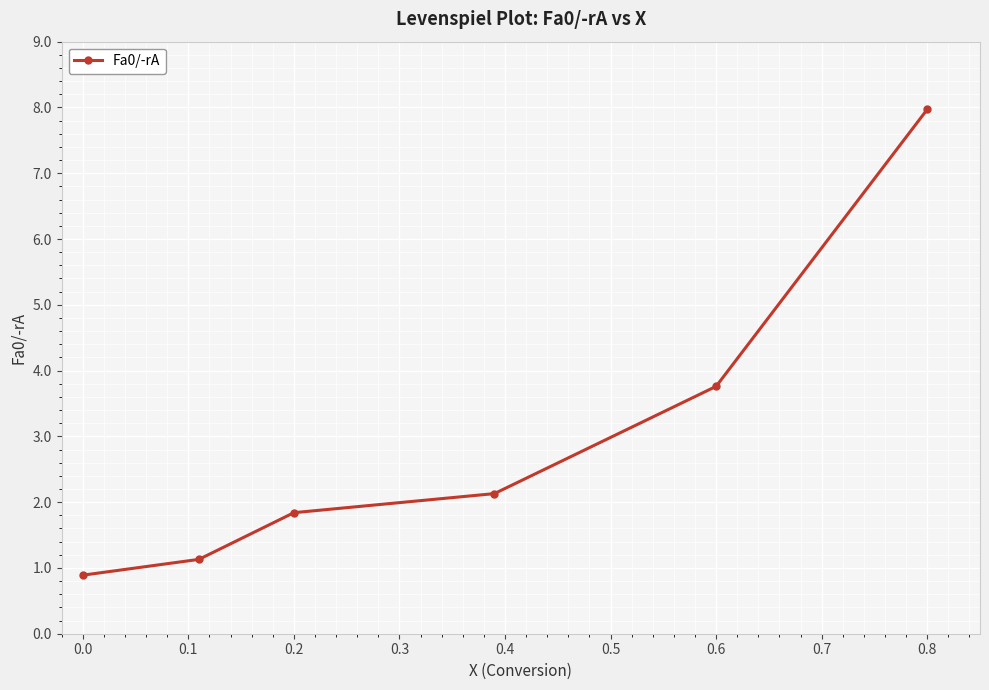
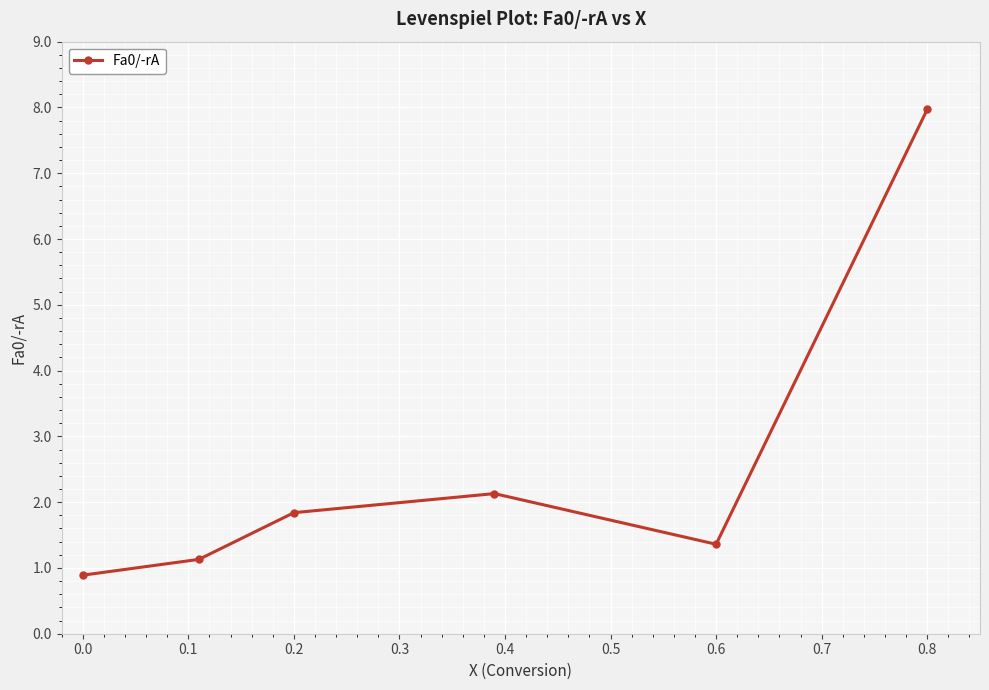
0.6: 3.8 -> 1.4
